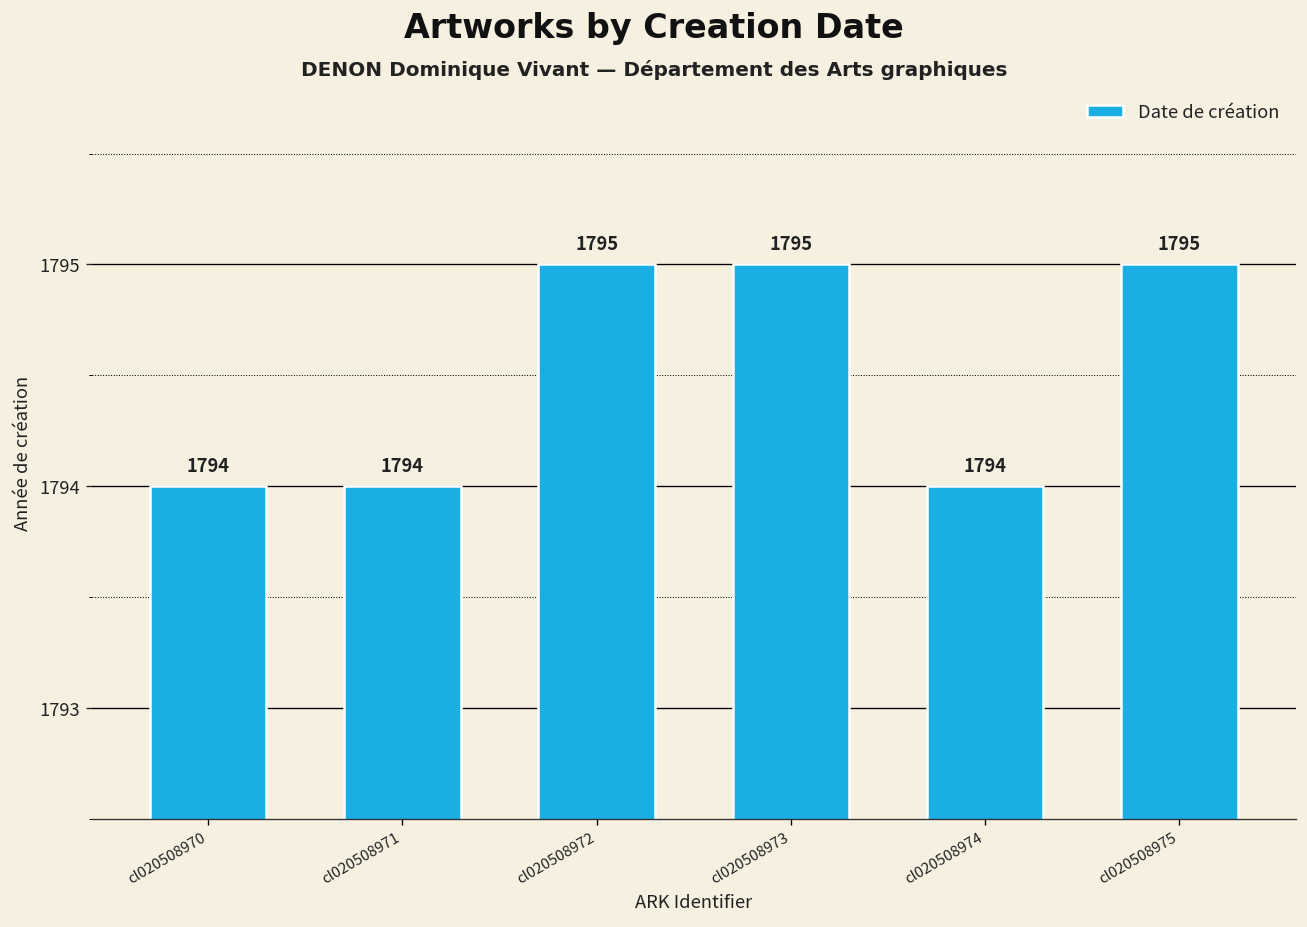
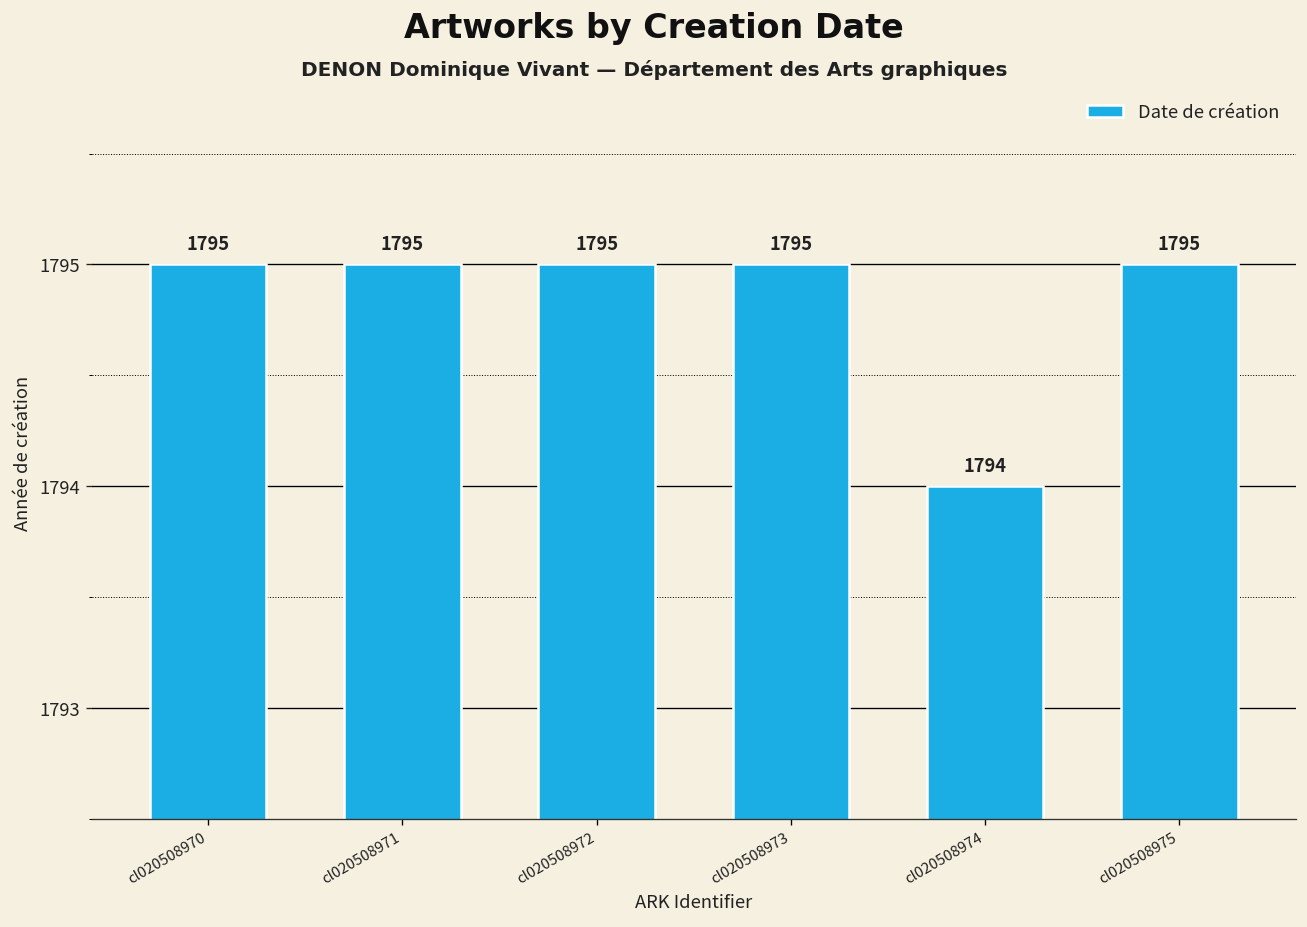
cl020508970: 1794 -> 1795
cl020508971: 1794 -> 1795
